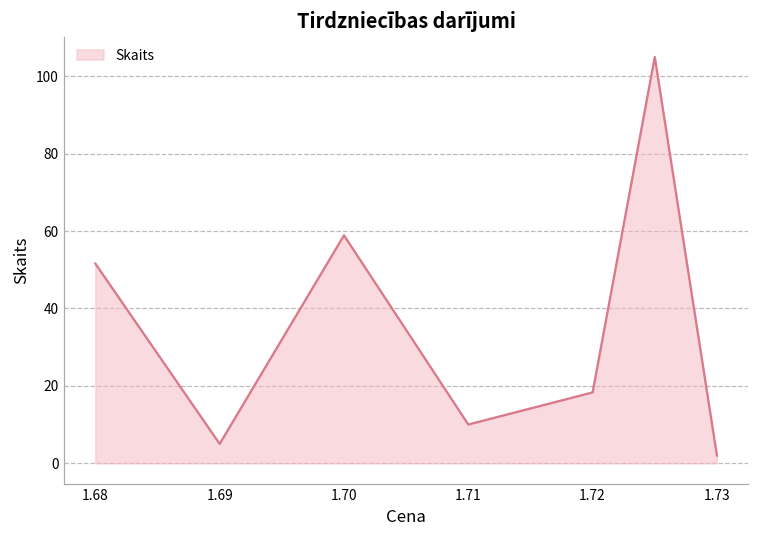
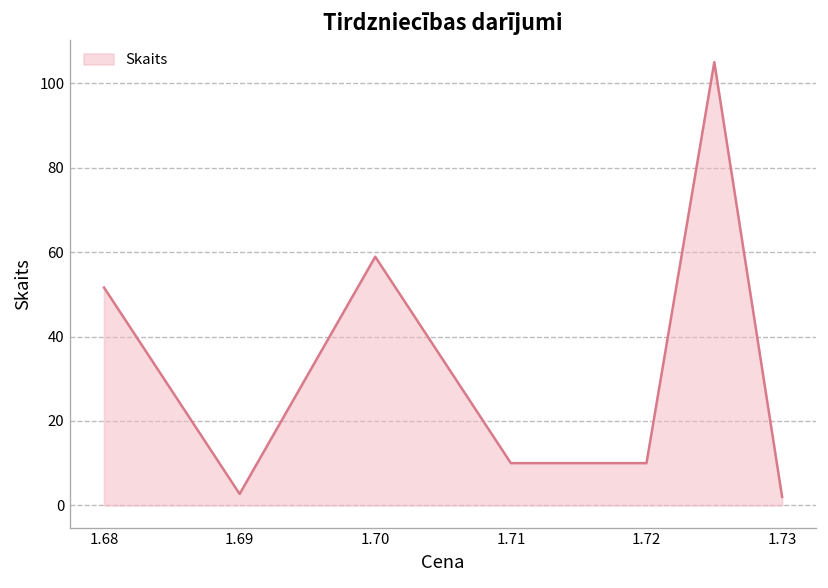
1.69: 5 -> 3
1.72: 18 -> 10
